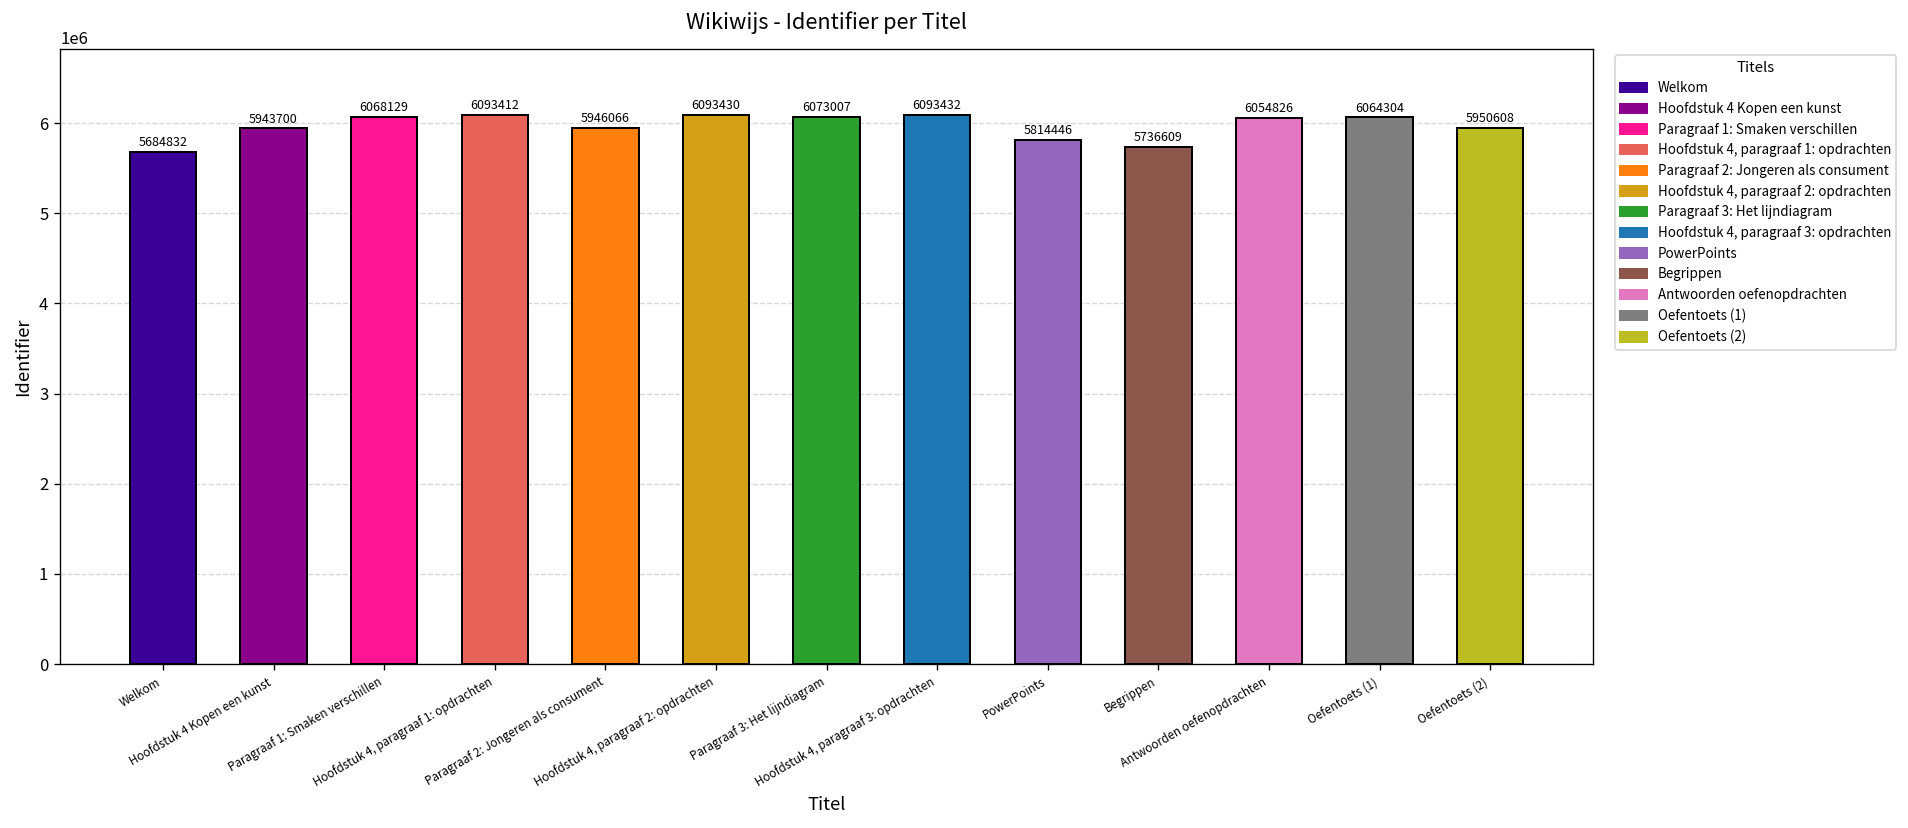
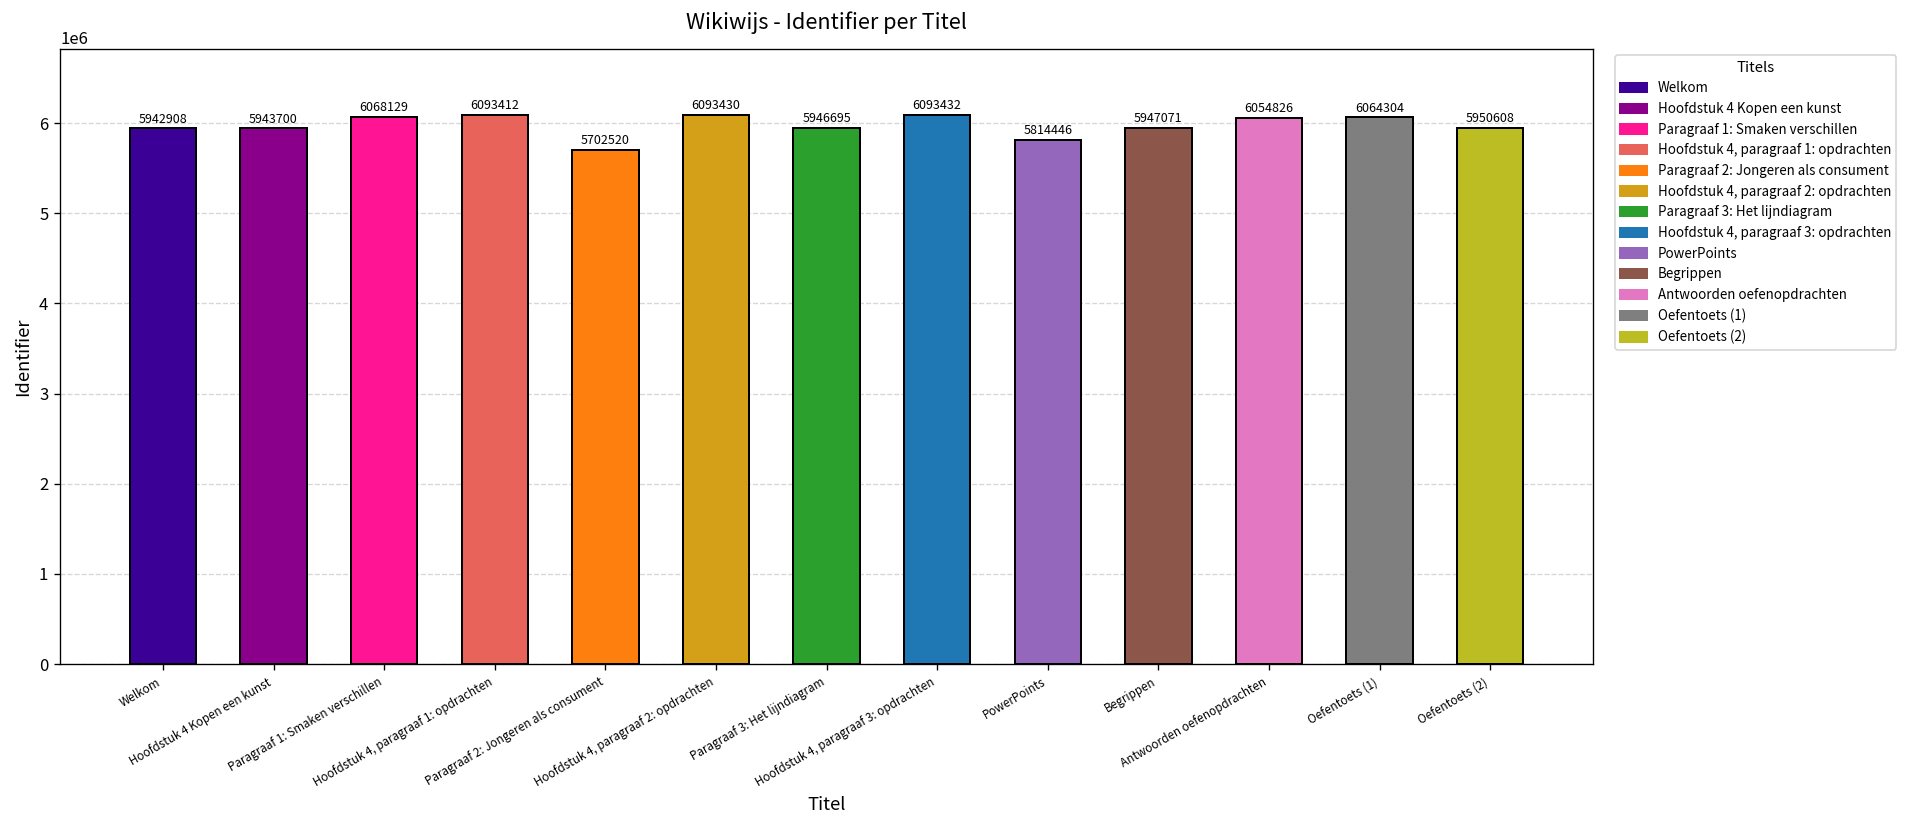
Welkom: 5684832 -> 5942908
Paragraaf 2: Jongeren als consument: 5946066 -> 5702520
Paragraaf 3: Het lijndiagram: 6073007 -> 5946695
Begrippen: 5736609 -> 5947071
